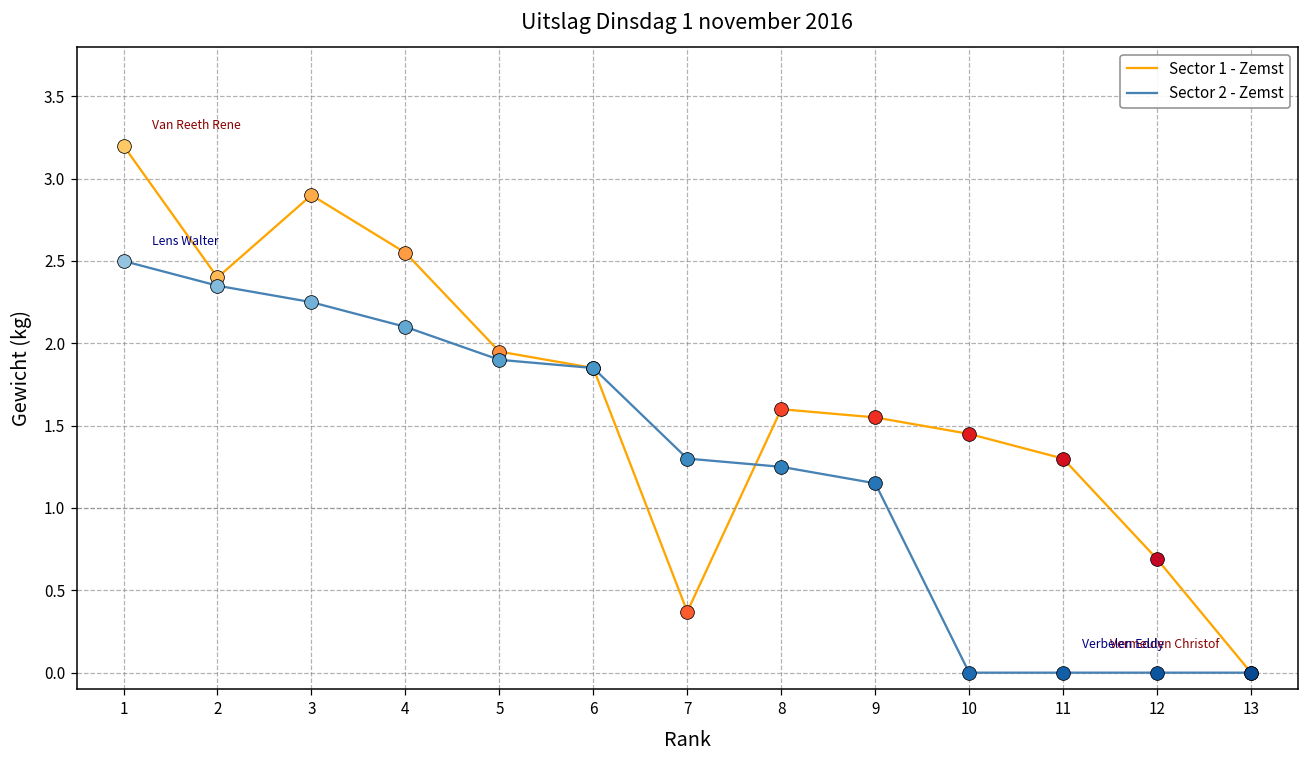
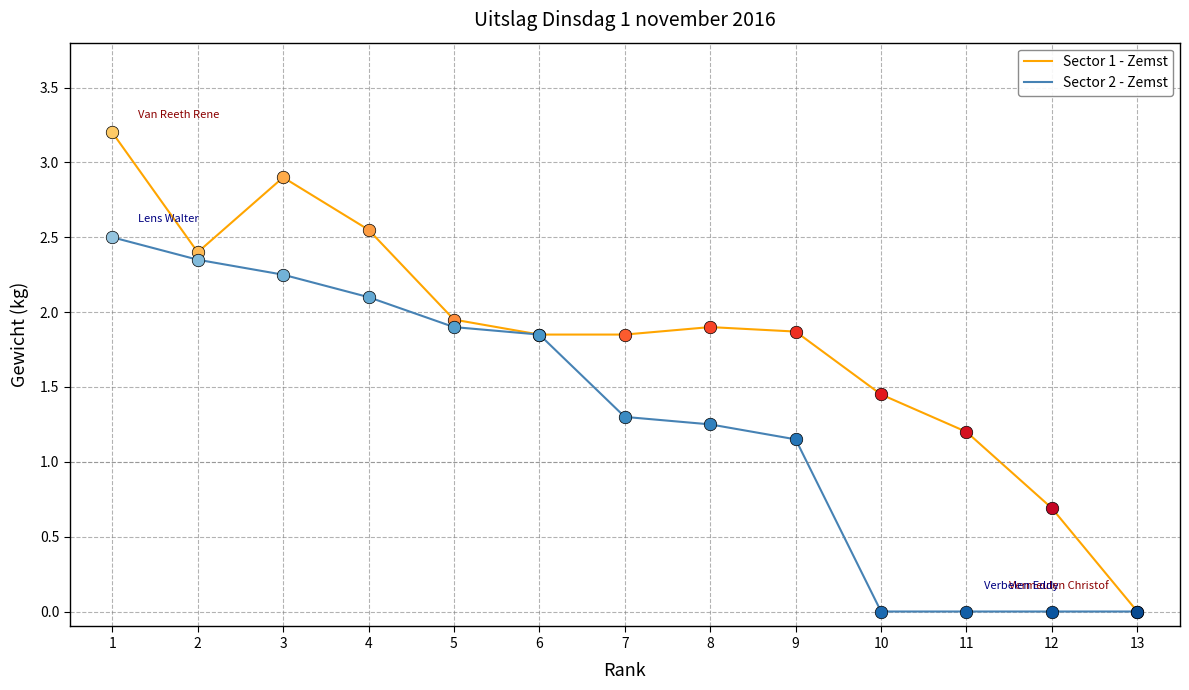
Sector 1 - Zemst, 7: 0.37 -> 1.85
Sector 1 - Zemst, 8: 1.6 -> 1.9
Sector 1 - Zemst, 9: 1.55 -> 1.87
Sector 1 - Zemst, 11: 1.3 -> 1.2
